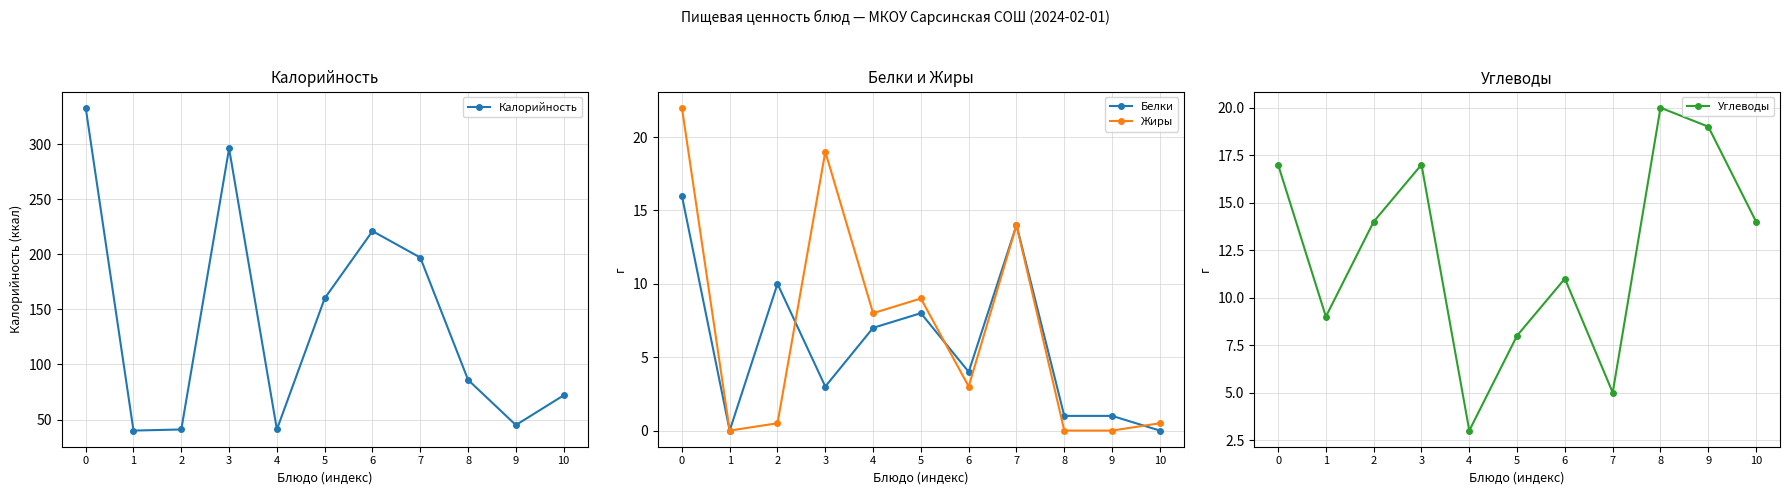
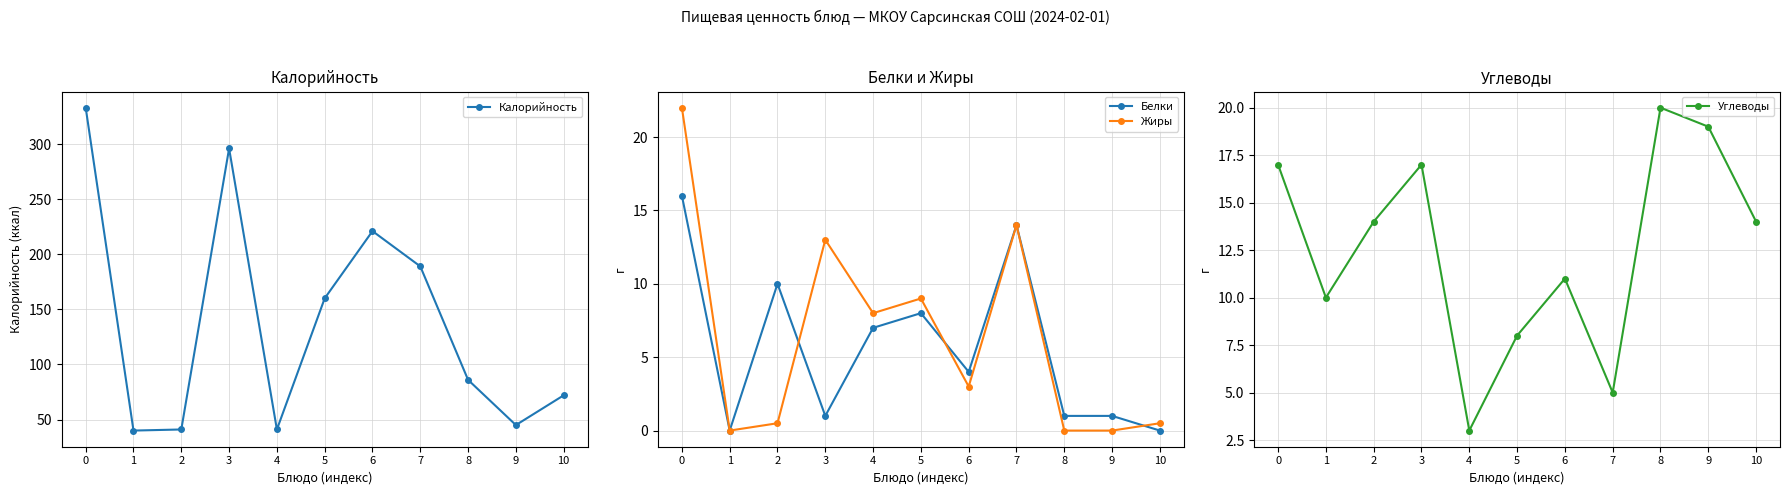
Калорийность, 7: 197 -> 189
Белки и Жиры, Белки, 3: 3 -> 1
Белки и Жиры, Жиры, 3: 19 -> 13
Углеводы, 1: 9 -> 10
